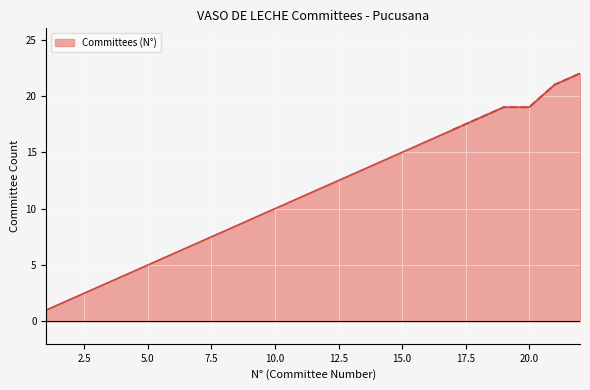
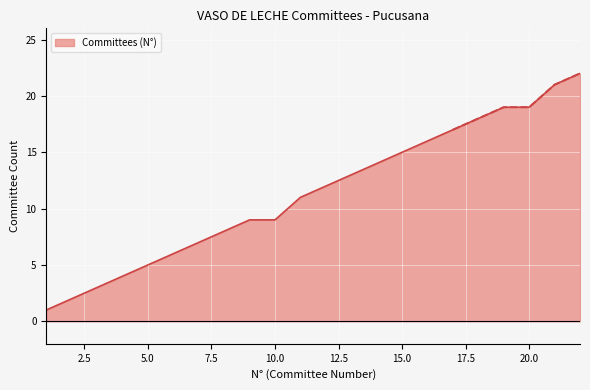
Committees (N°), 10.0: 10 -> 9
